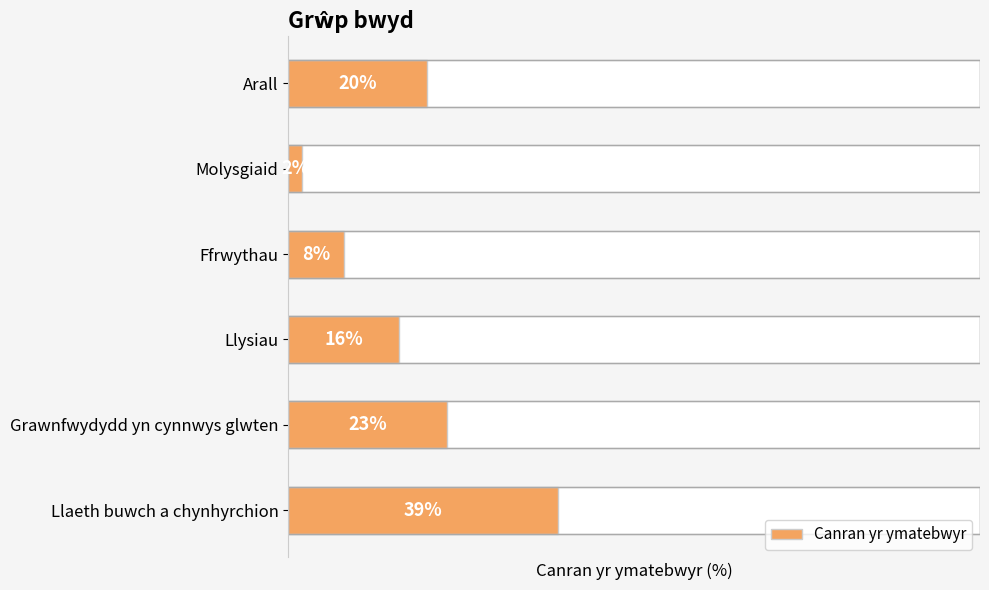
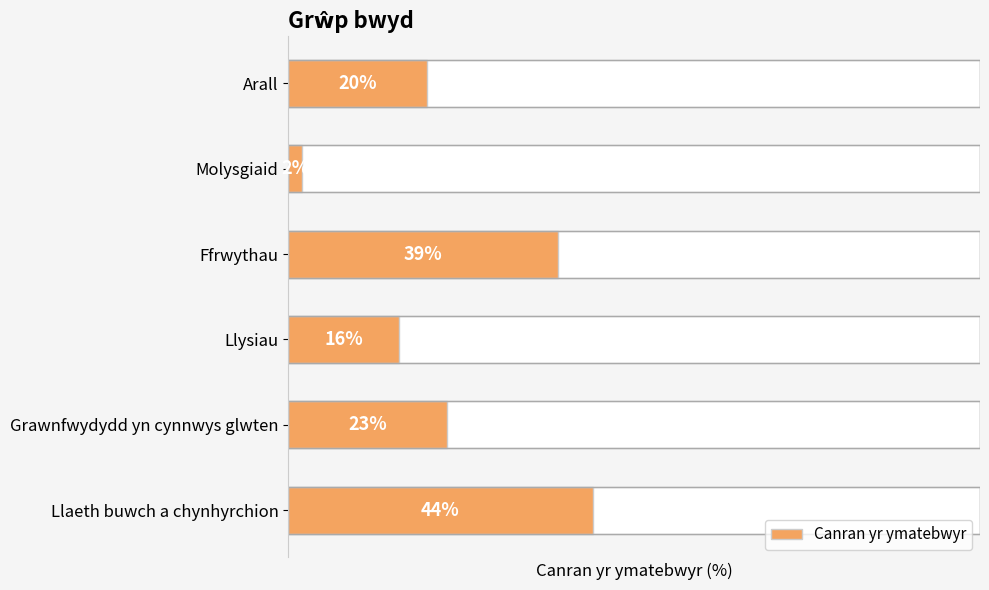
Canran yr ymatebwyr, Ffrwythau: 8% -> 39%
Canran yr ymatebwyr, Llaeth buwch a chynhyrchion: 39% -> 44%
